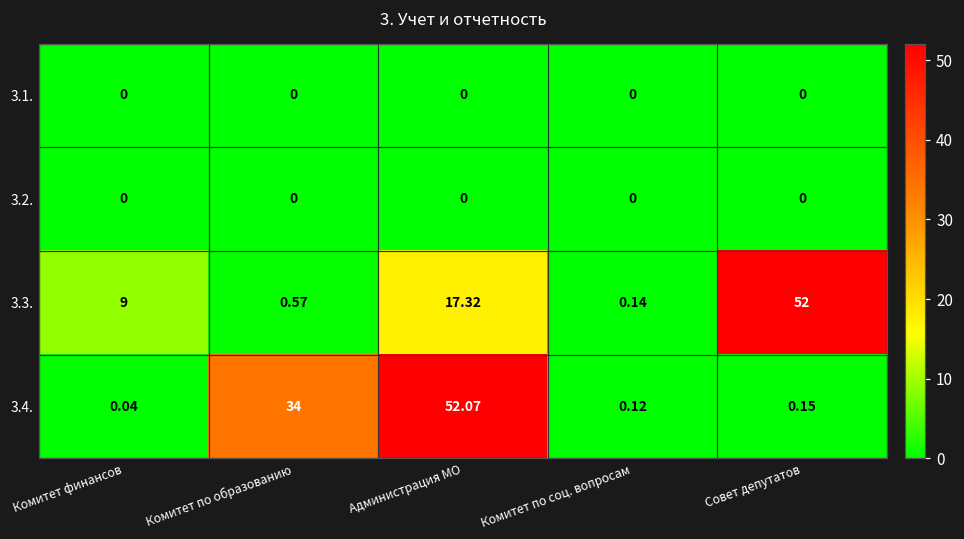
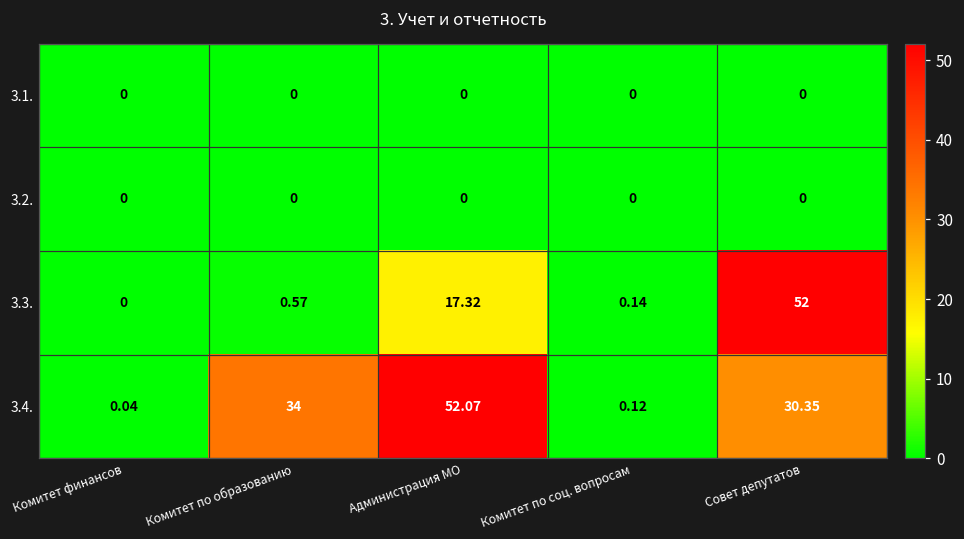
3.3., Комитет финансов: 9 -> 0
3.4., Совет депутатов: 0.15 -> 30.35
